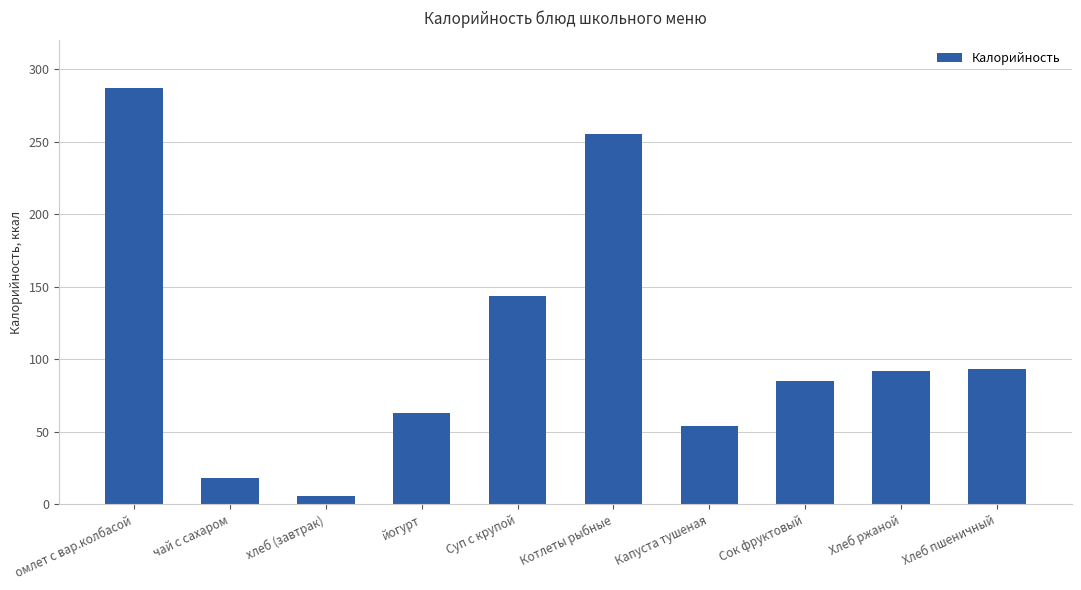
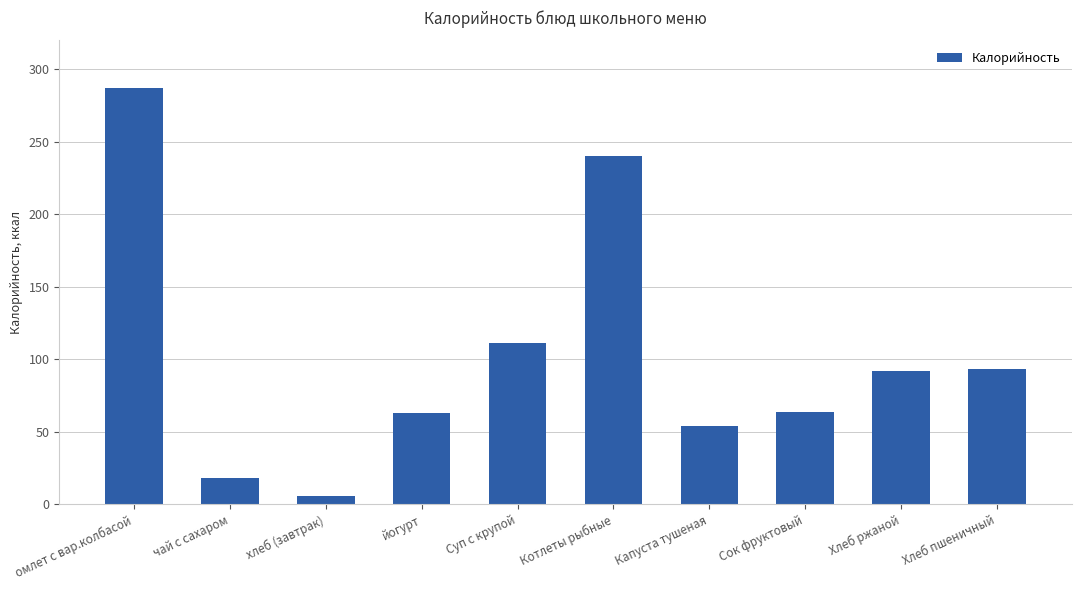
Суп с крупой: 144 -> 111
Котлеты рыбные: 256 -> 240
Сок фруктовый: 85 -> 64
